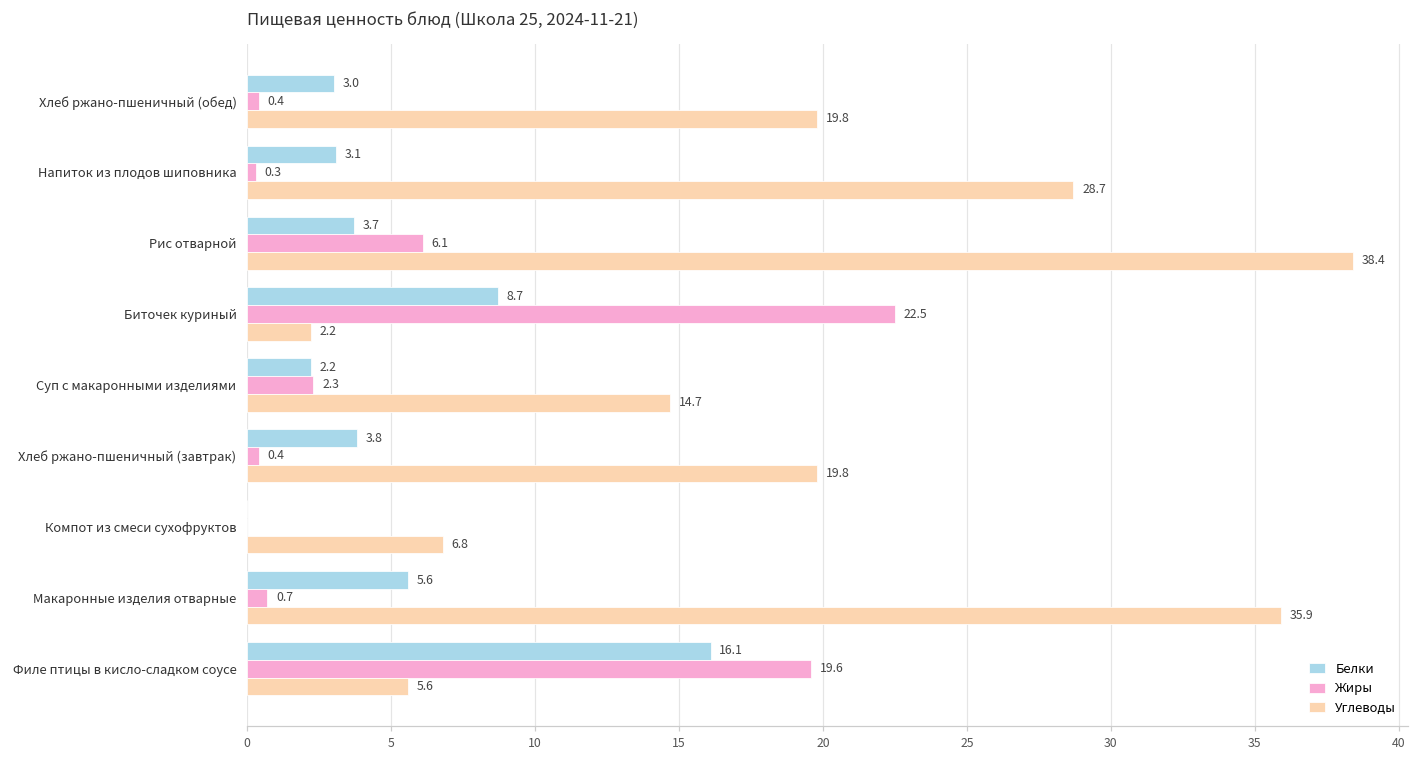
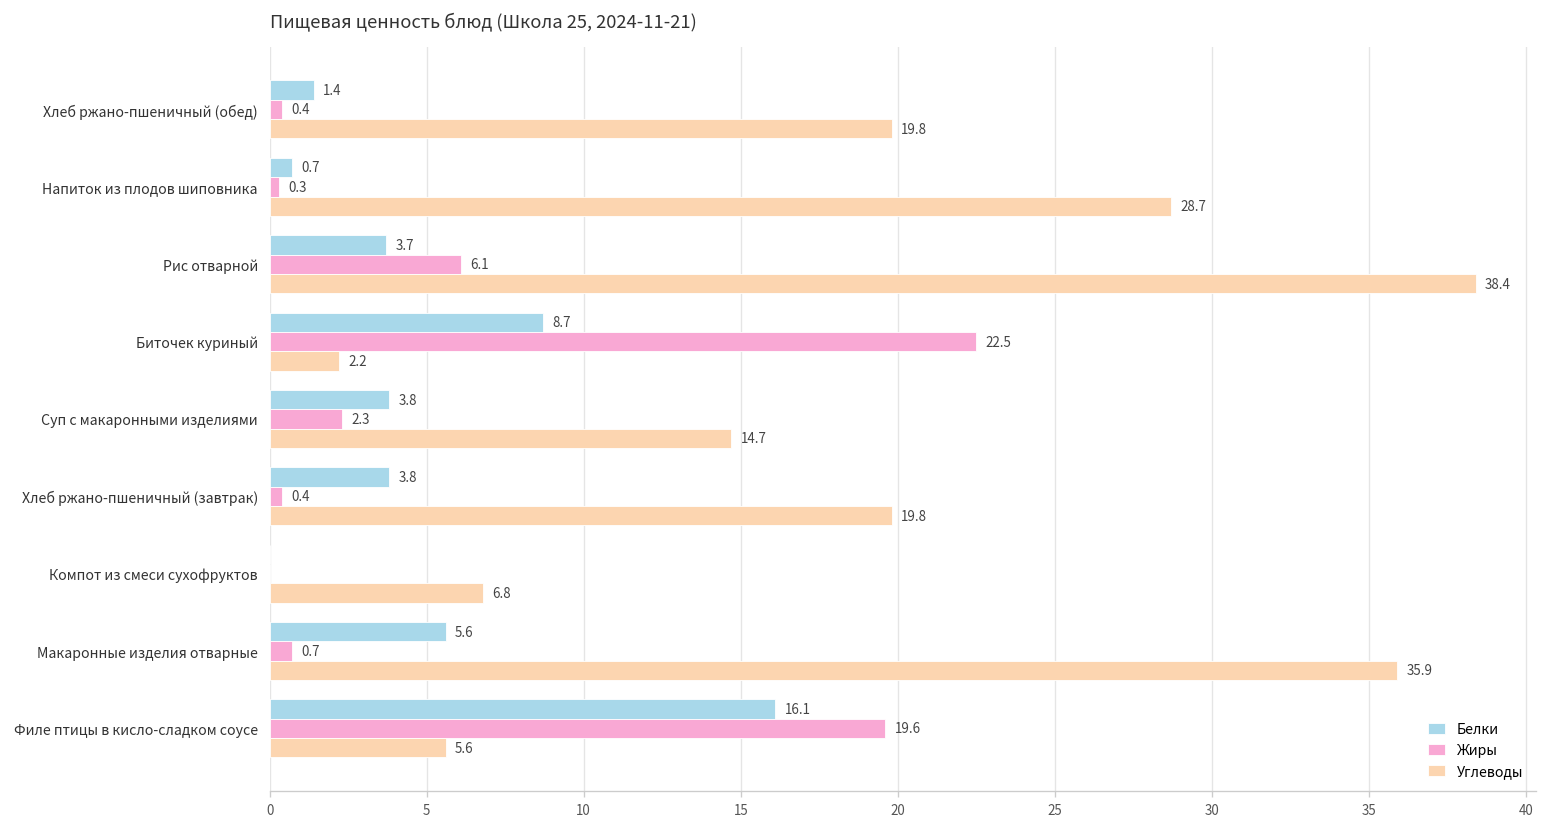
Белки, Хлеб ржано-пшеничный (обед): 3.0 -> 1.4
Белки, Напиток из плодов шиповника: 3.1 -> 0.7
Белки, Суп с макаронными изделиями: 2.2 -> 3.8
